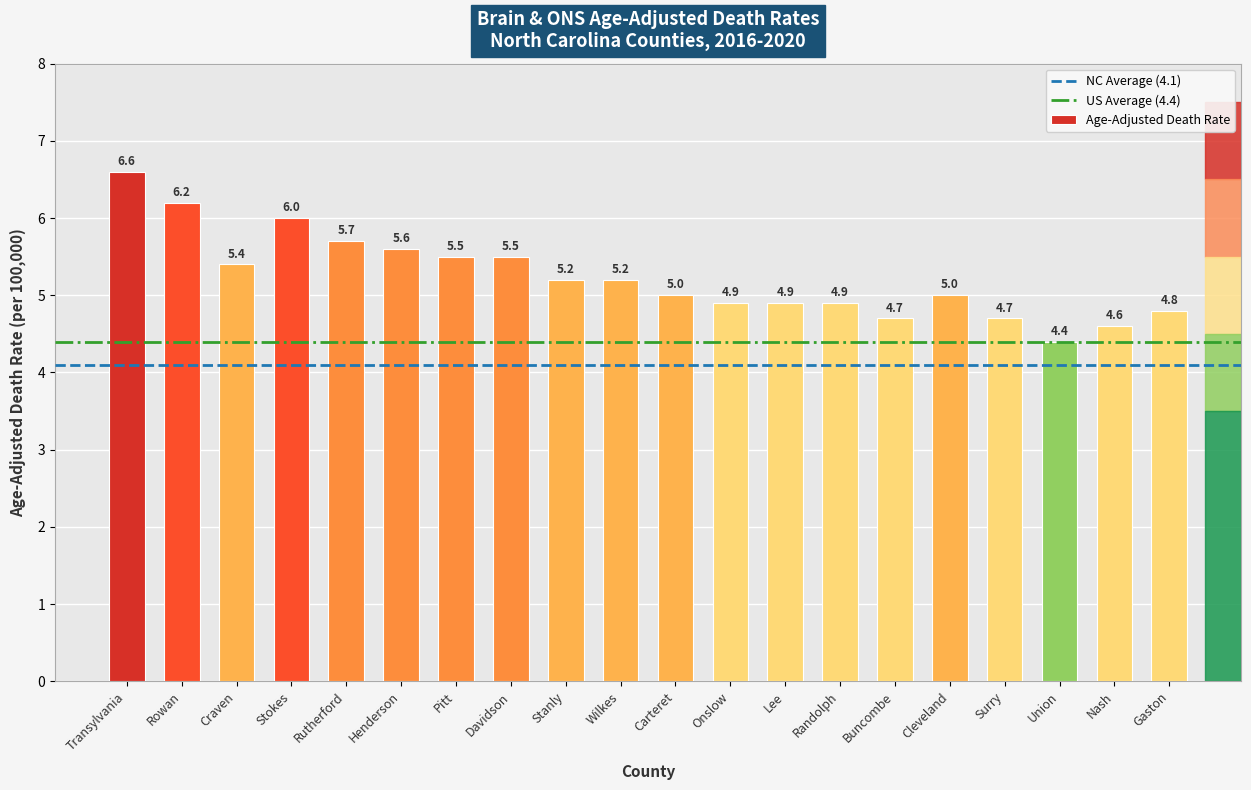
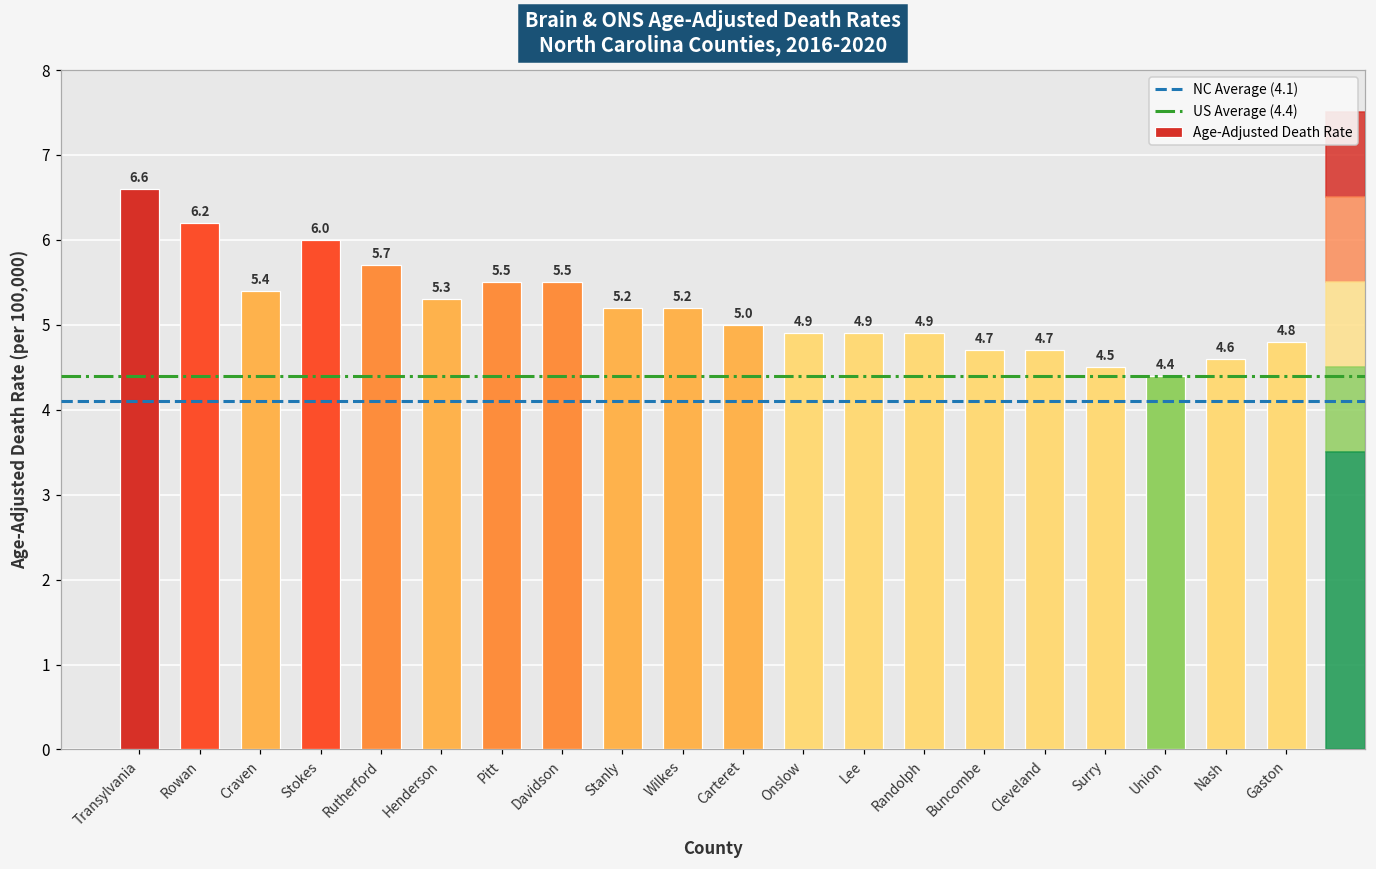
Henderson: 5.6 -> 5.3
Cleveland: 5.0 -> 4.7
Surry: 4.7 -> 4.5
